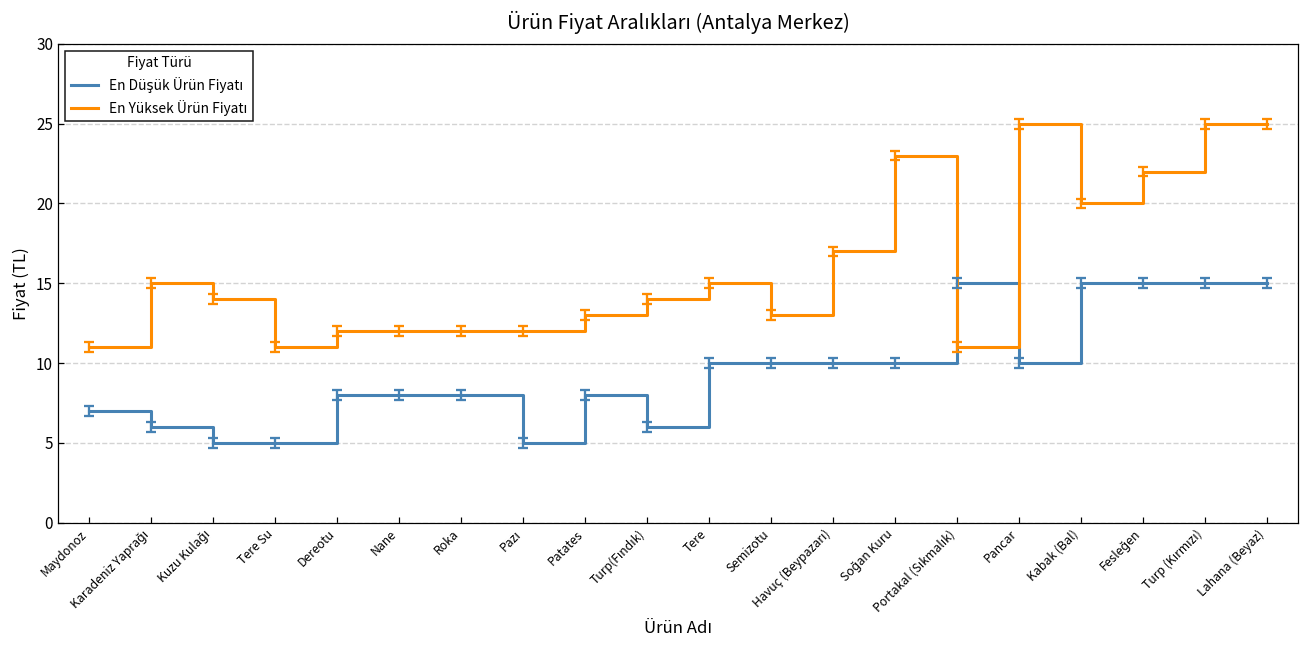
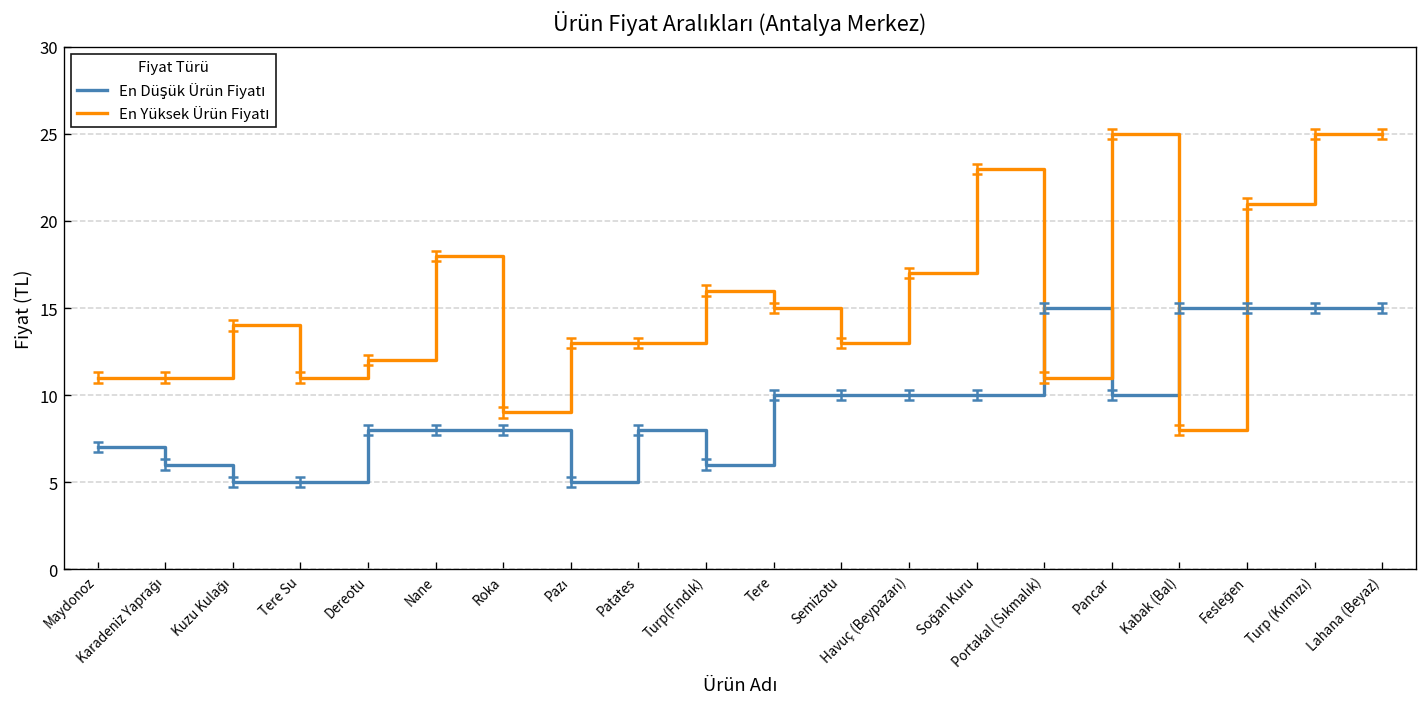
En Yüksek Ürün Fiyatı, Karadeniz Yaprağı: 15 -> 11
En Yüksek Ürün Fiyatı, Nane: 12 -> 18
En Yüksek Ürün Fiyatı, Roka: 12 -> 9
En Yüksek Ürün Fiyatı, Pazı: 12 -> 13
En Yüksek Ürün Fiyatı, Turp(Fındık): 14 -> 16
En Yüksek Ürün Fiyatı, Kabak (Bal): 20 -> 8
En Yüksek Ürün Fiyatı, Fesleğen: 22 -> 21
